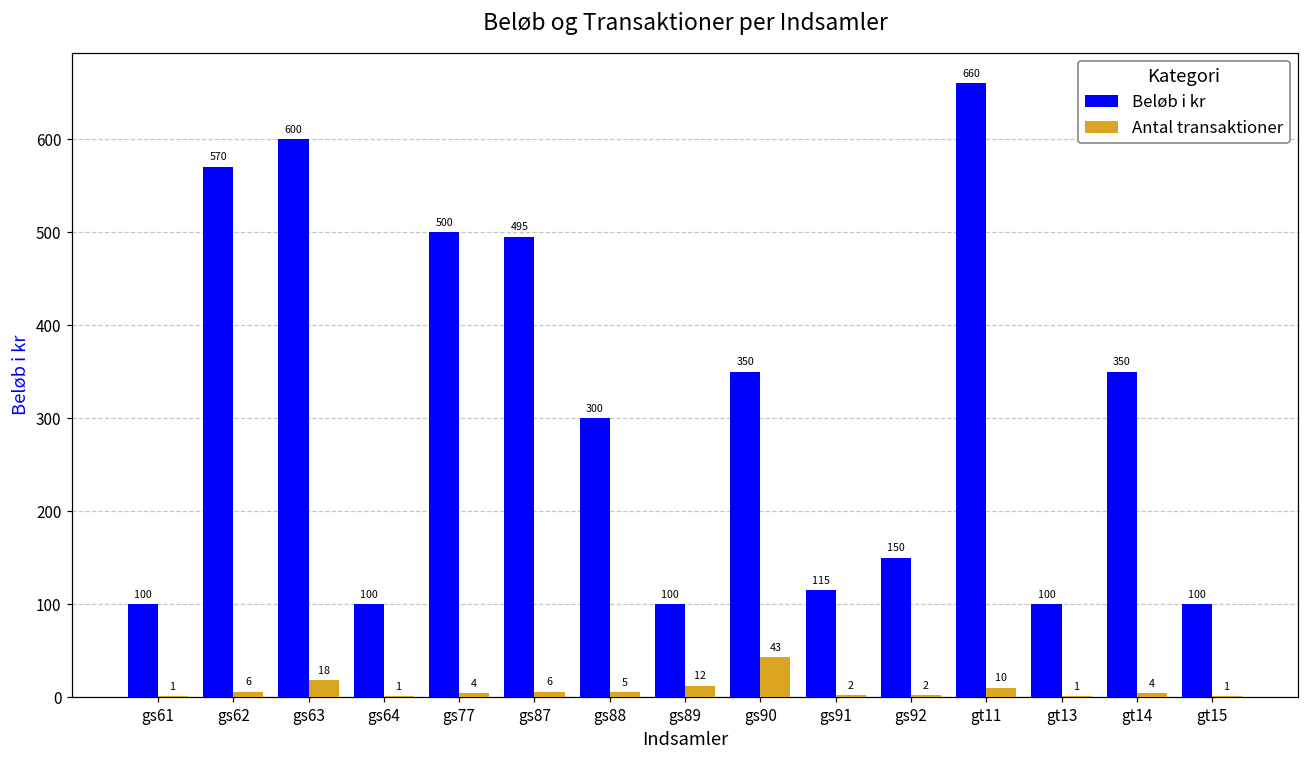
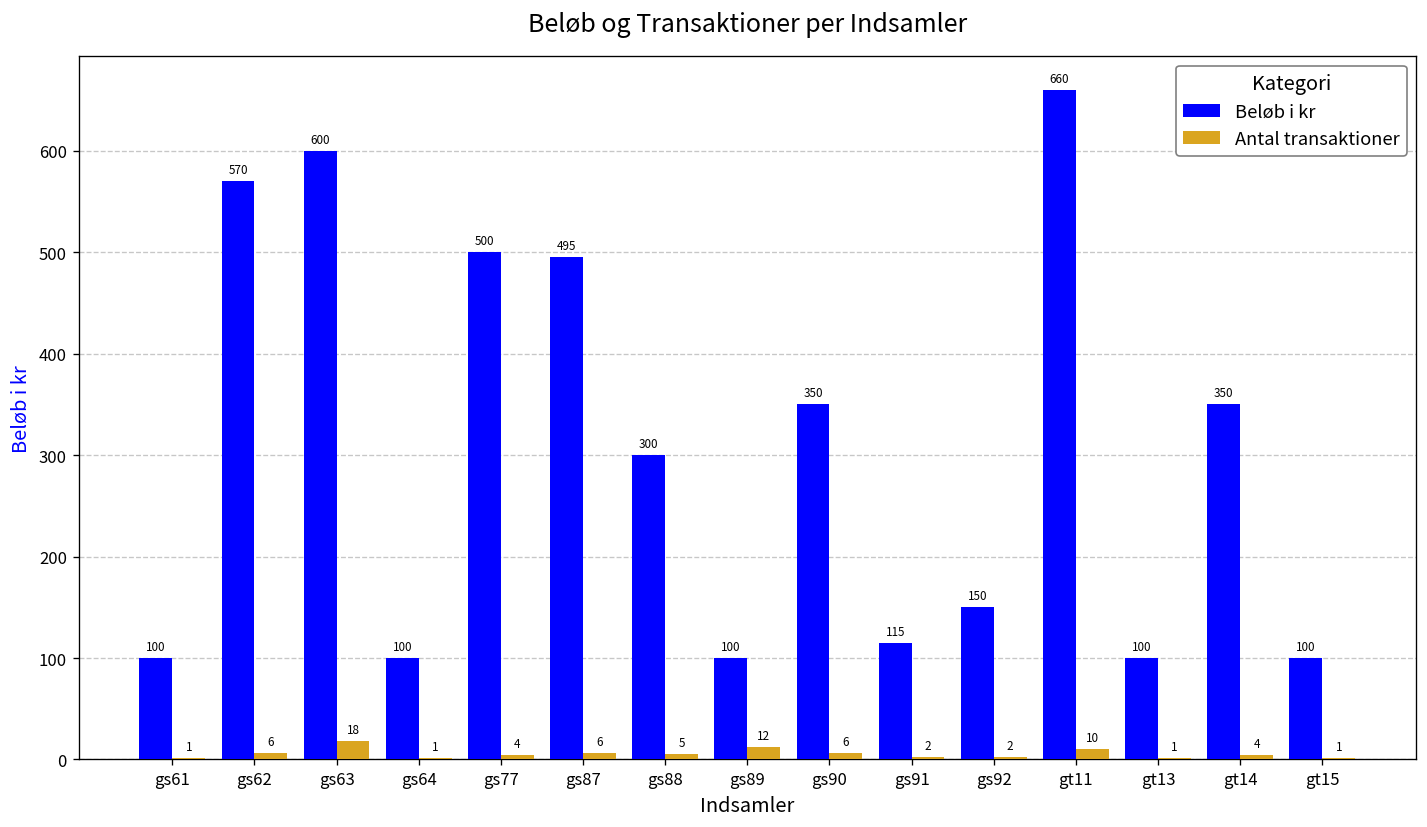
Antal transaktioner, gs90: 43 -> 6
